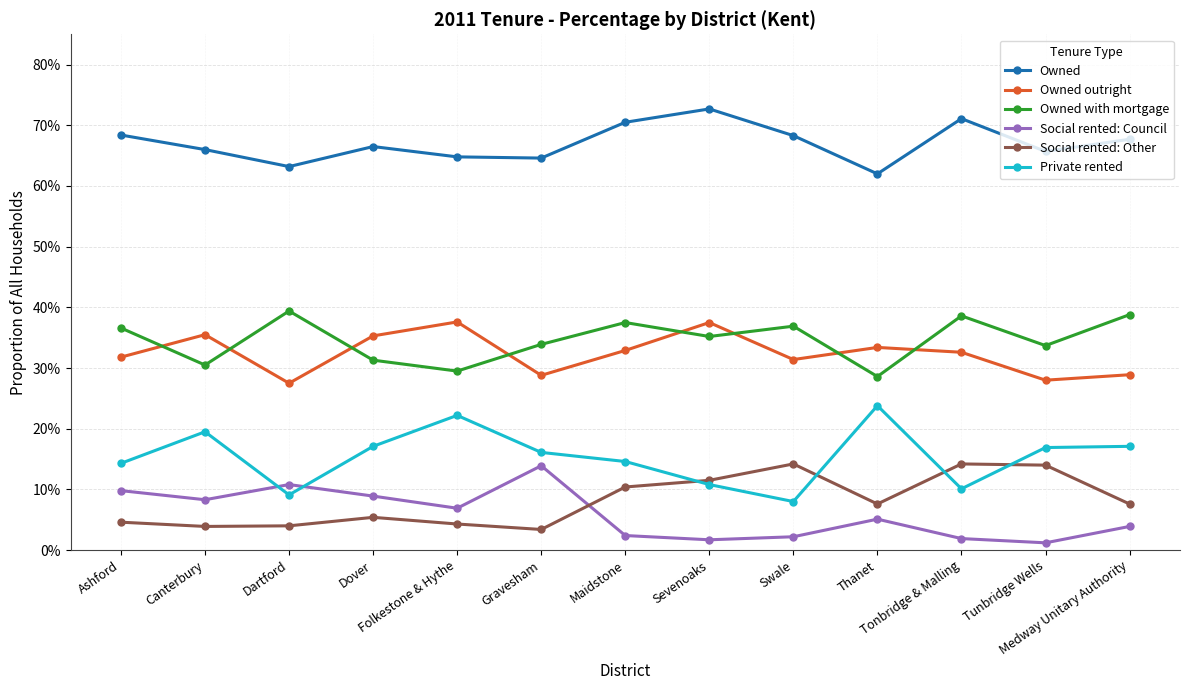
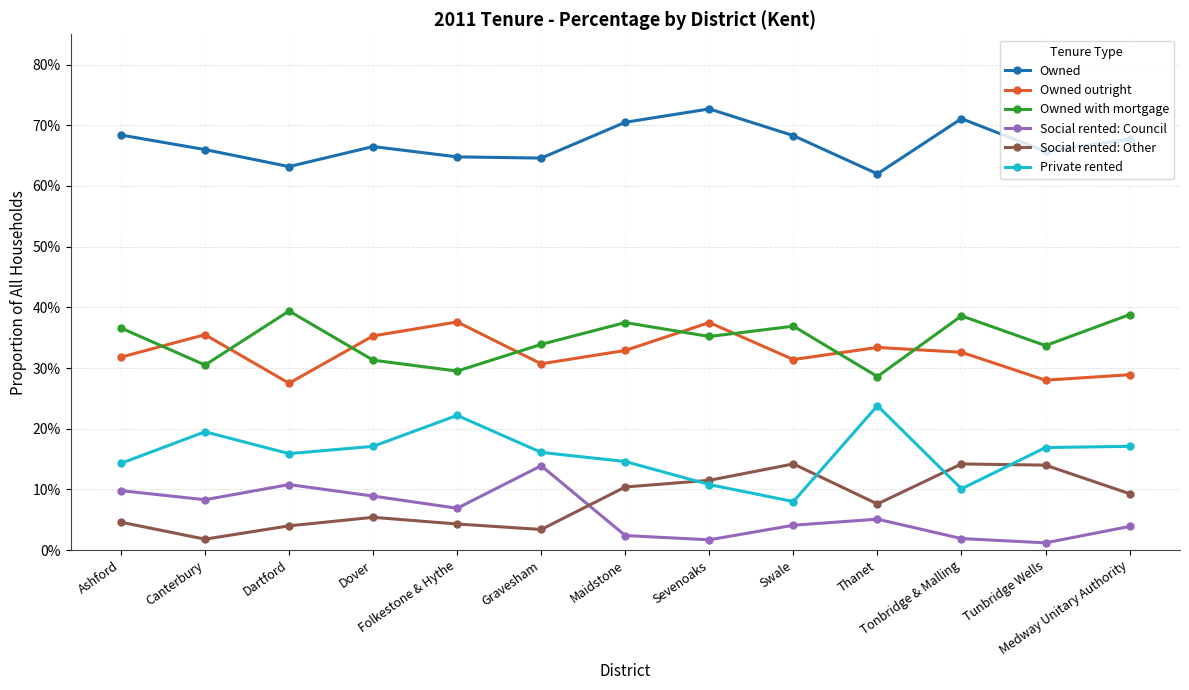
Social rented: Other, Canterbury: 4% -> 2%
Private rented, Dartford: 9% -> 16%
Owned outright, Gravesham: 29% -> 31%
Social rented: Council, Swale: 2% -> 4%
Social rented: Other, Medway Unitary Authority: 8% -> 9%
